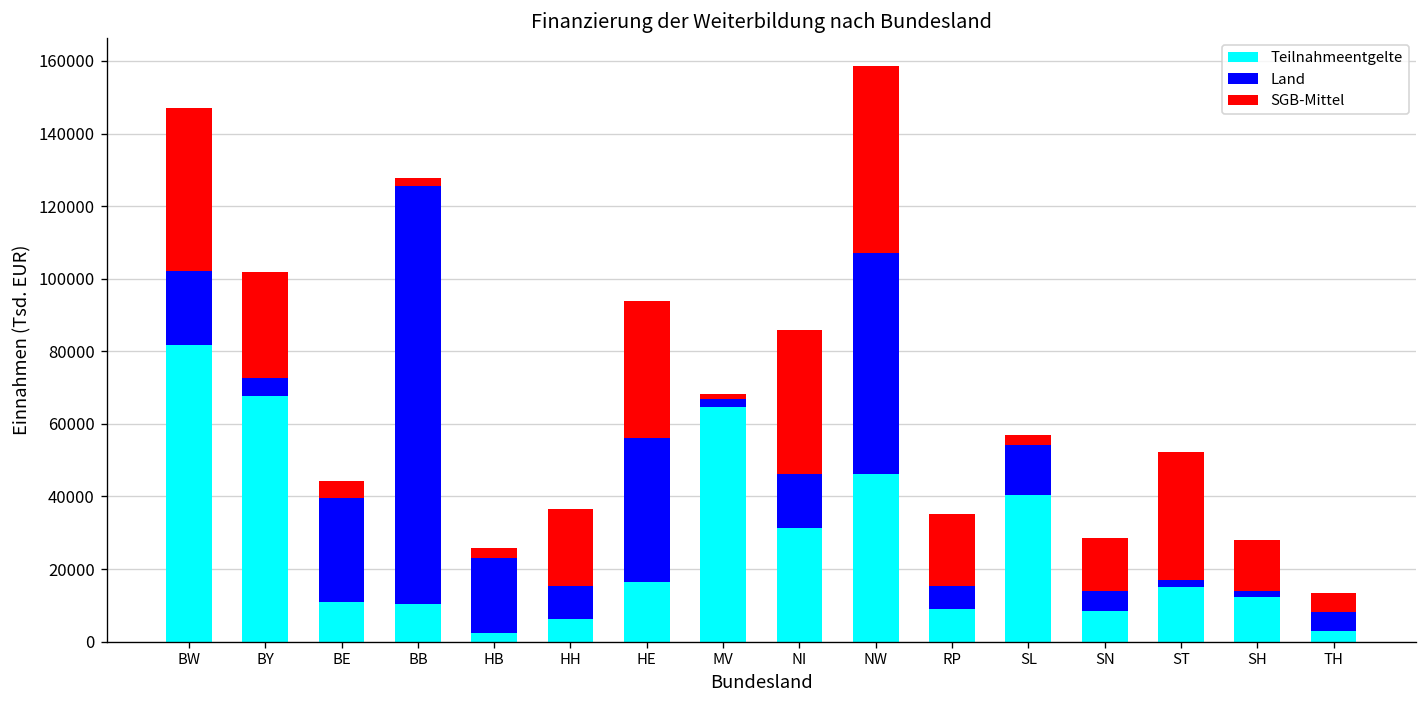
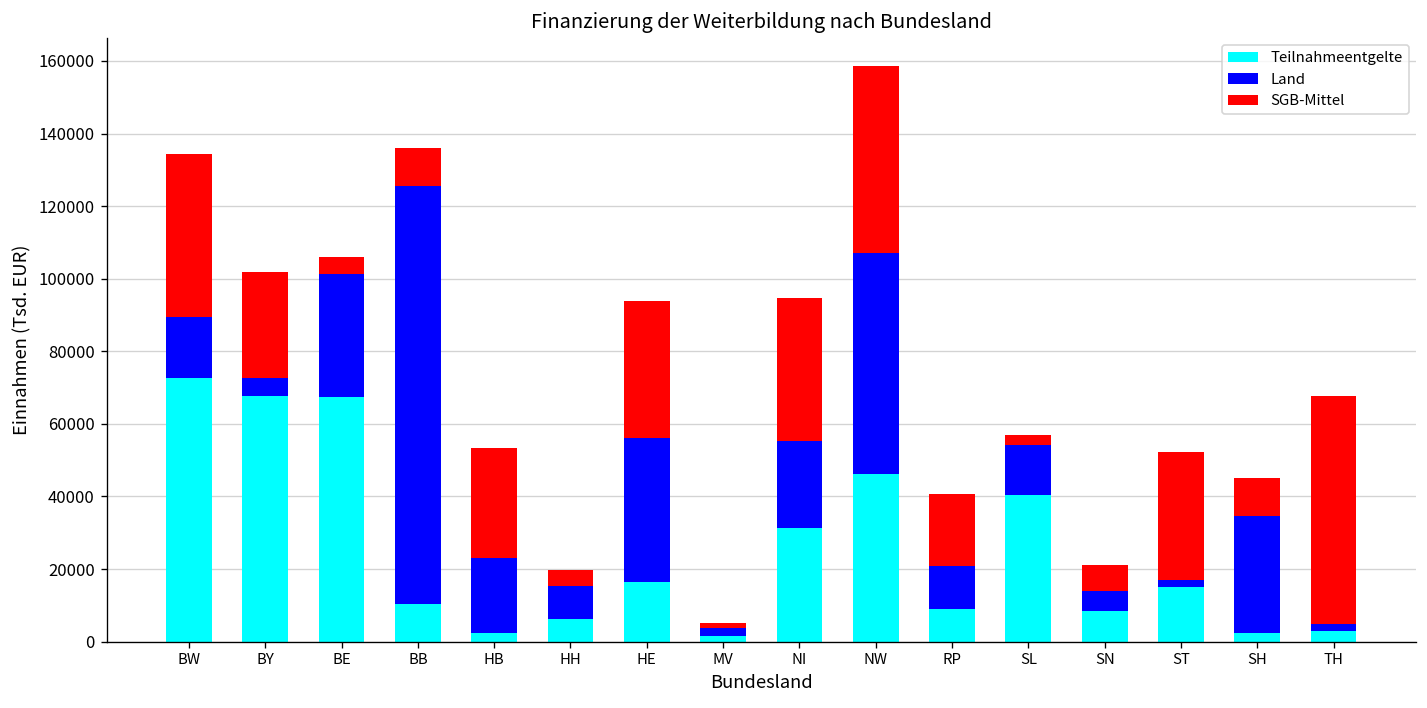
Teilnahmeentgelte, BW: 82000 -> 73000
Land, BW: 20000 -> 17000
Teilnahmeentgelte, BE: 11000 -> 67000
Land, BE: 29000 -> 34000
SGB-Mittel, BB: 2000 -> 11000
SGB-Mittel, HB: 3000 -> 30000
SGB-Mittel, HH: 21000 -> 4000
Teilnahmeentgelte, MV: 65000 -> 1000
Land, NI: 15000 -> 24000
Land, RP: 6000 -> 12000
SGB-Mittel, SN: 14000 -> 7000
Teilnahmeentgelte, SH: 12000 -> 2000
Land, SH: 2000 -> 32000
SGB-Mittel, SH: 14000 -> 11000
Land, TH: 5000 -> 2000
SGB-Mittel, TH: 5000 -> 63000
